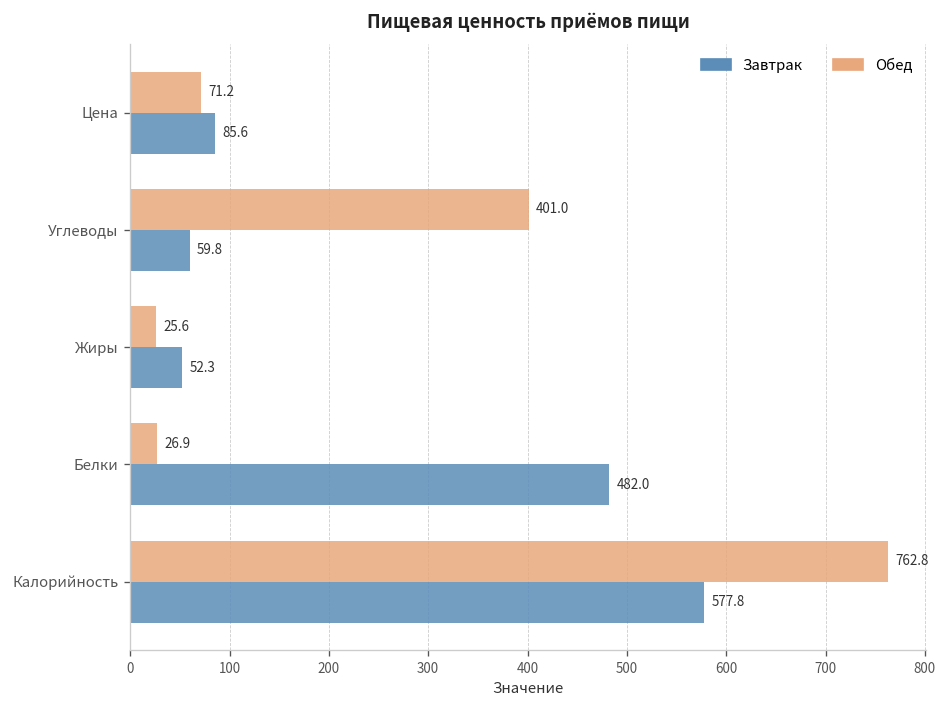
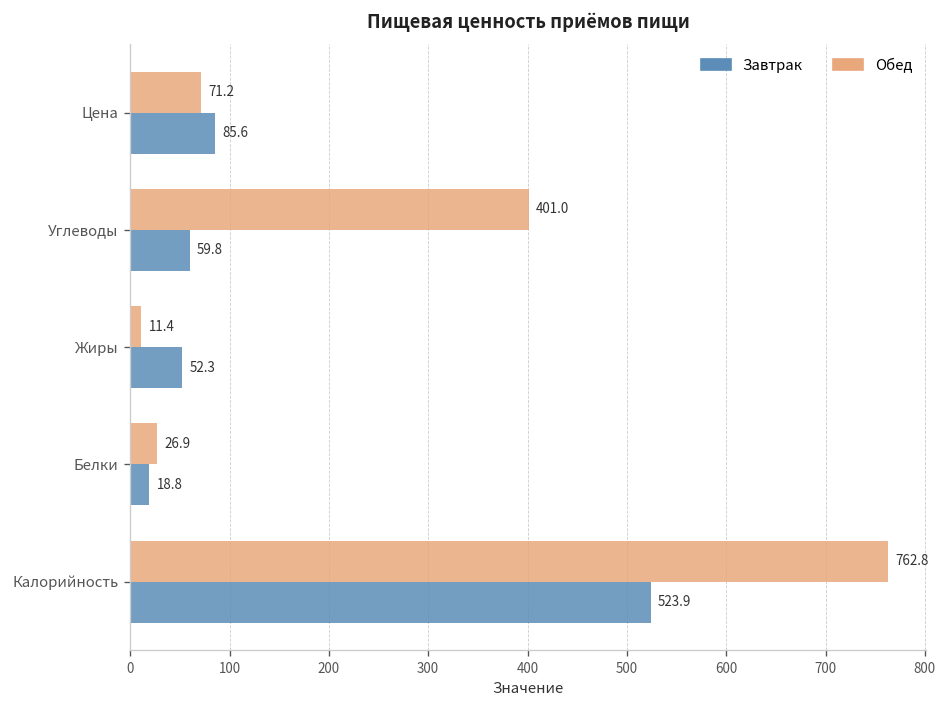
Обед, Жиры: 25.6 -> 11.4
Завтрак, Белки: 482.0 -> 18.8
Завтрак, Калорийность: 577.8 -> 523.9
